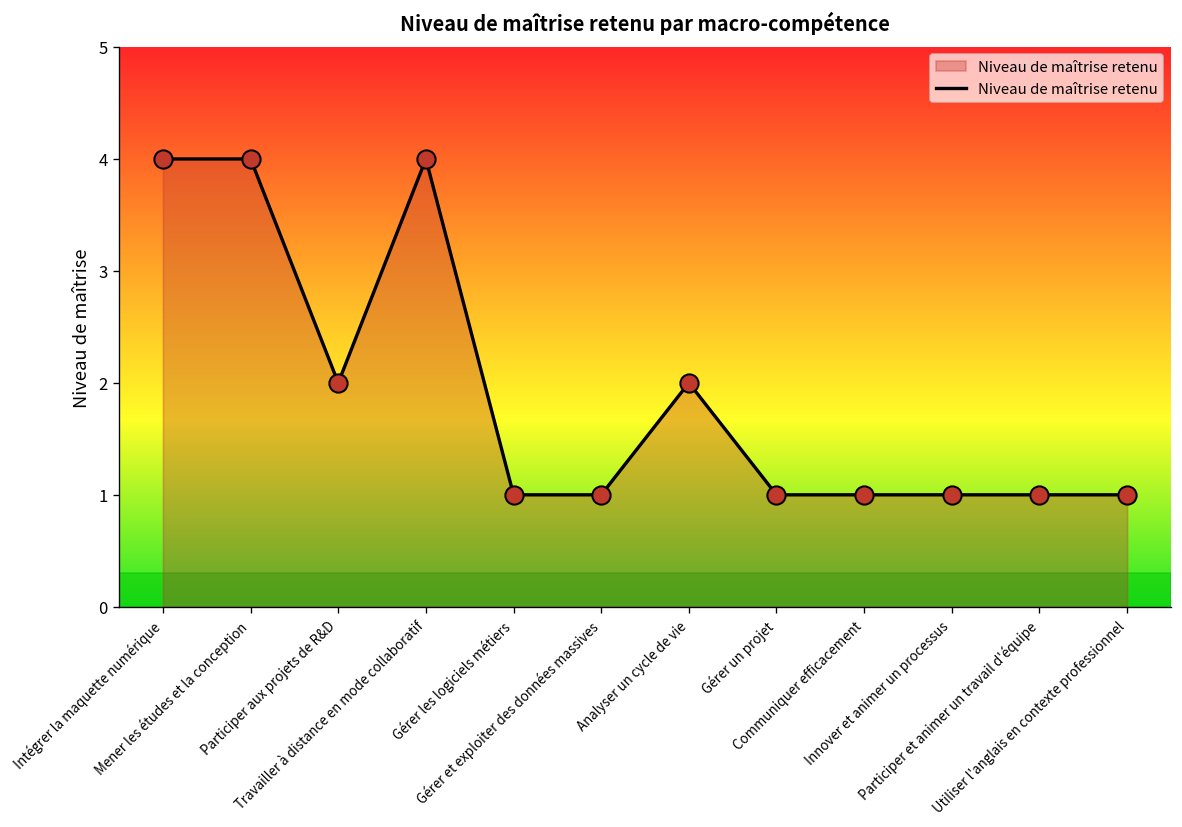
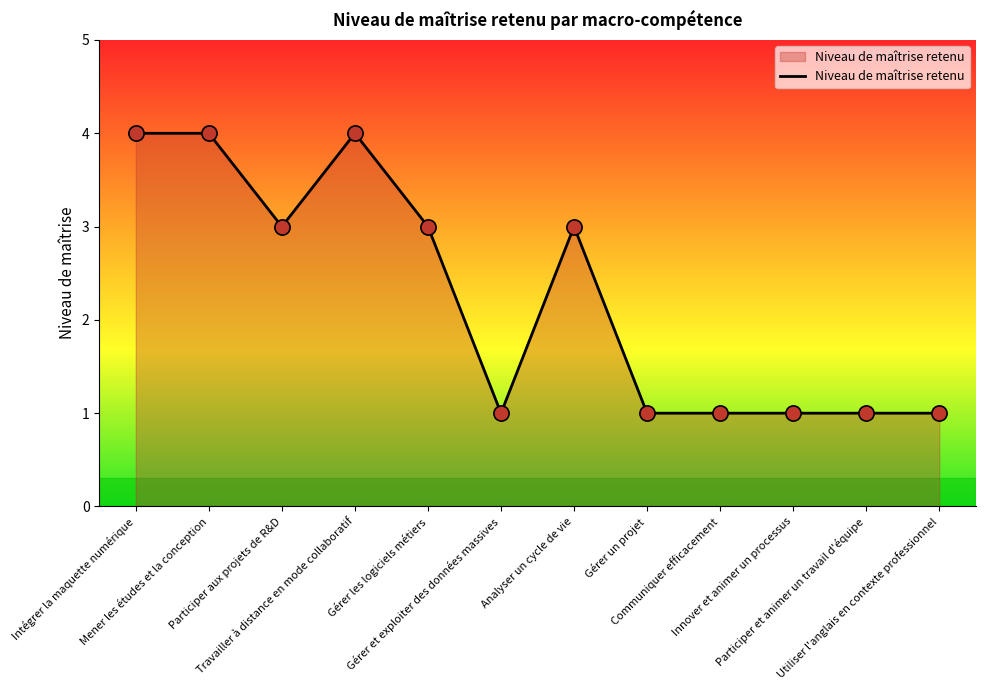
Participer aux projets de R&D: 2 -> 3
Gérer les logiciels métiers: 1 -> 3
Analyser un cycle de vie: 2 -> 3
